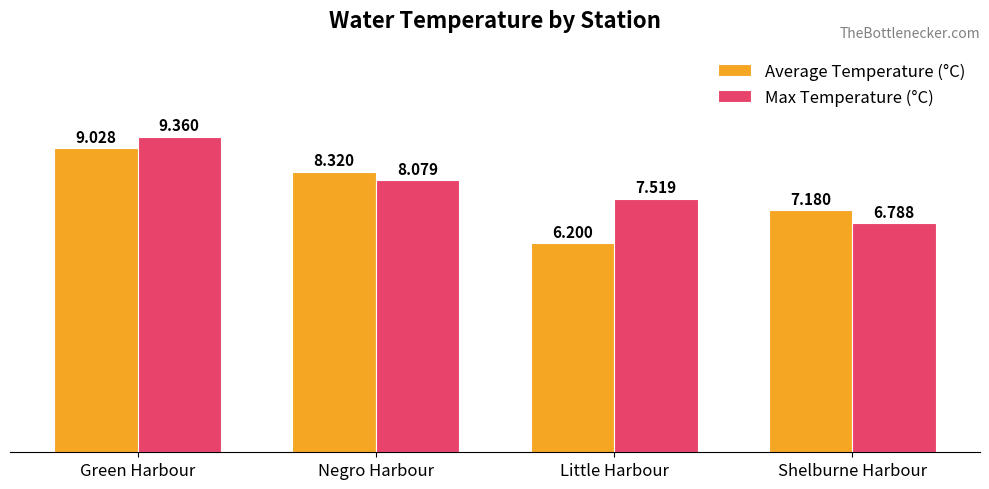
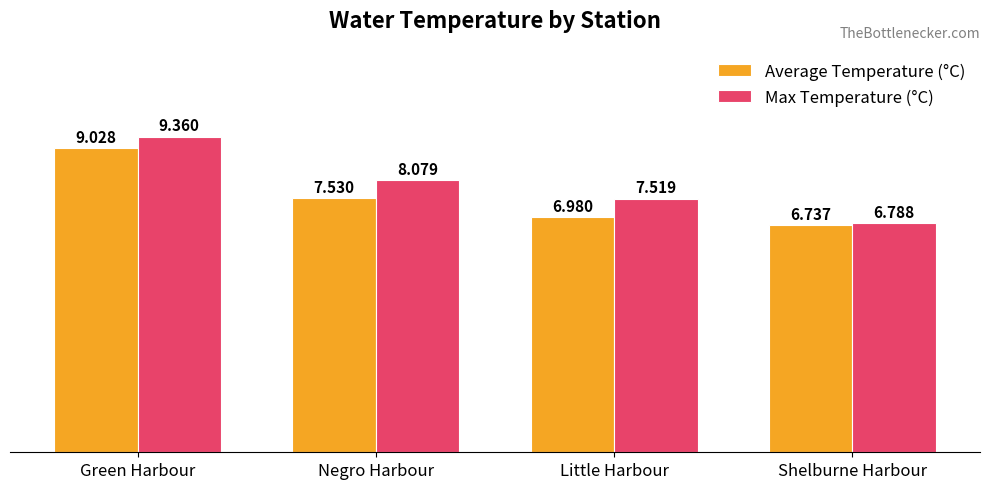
Average Temperature (°C), Negro Harbour: 8.320 -> 7.530
Average Temperature (°C), Little Harbour: 6.200 -> 6.980
Average Temperature (°C), Shelburne Harbour: 7.180 -> 6.737
